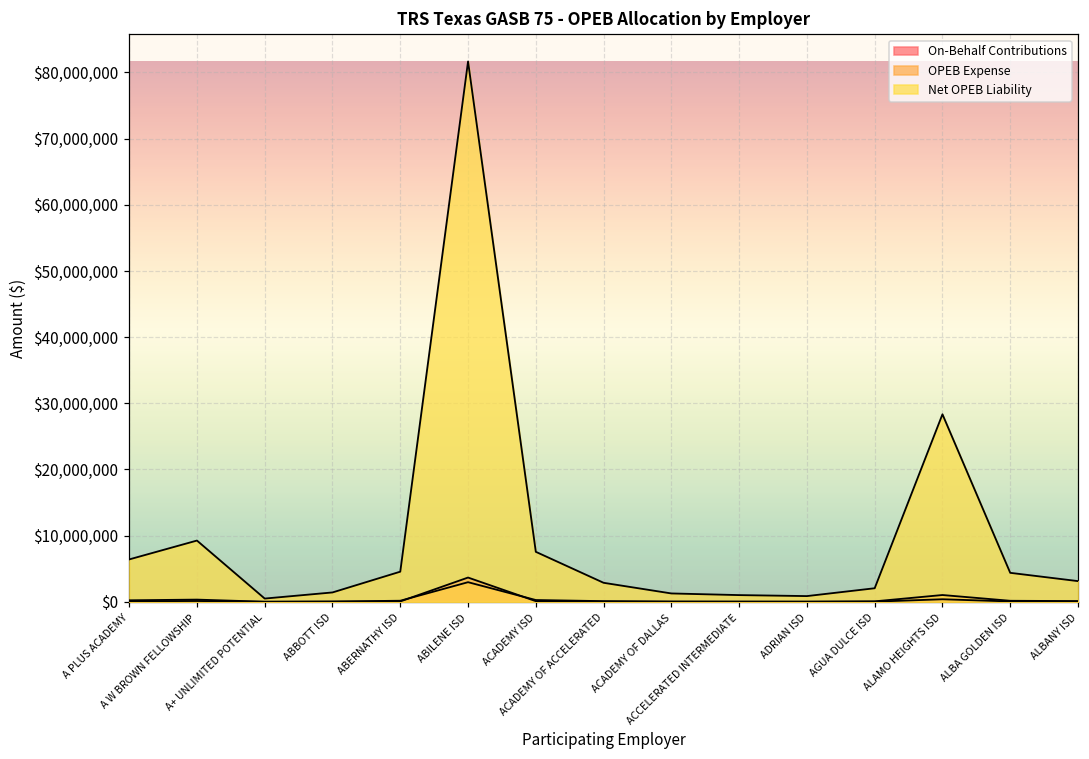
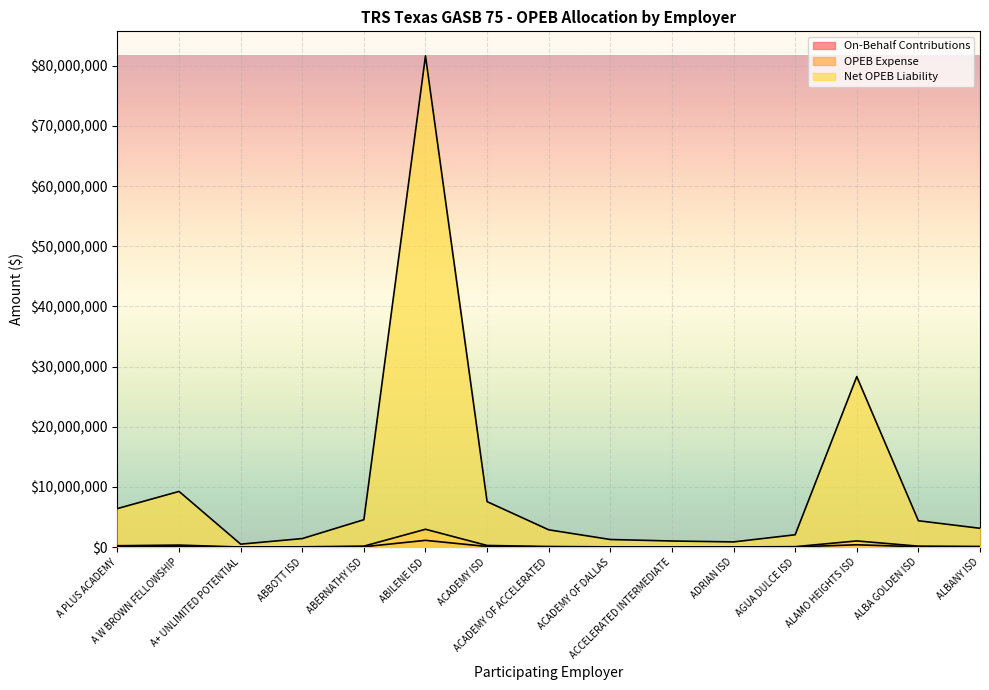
On-Behalf Contributions, ABILENE ISD: $4,000,000 -> $1,000,000
